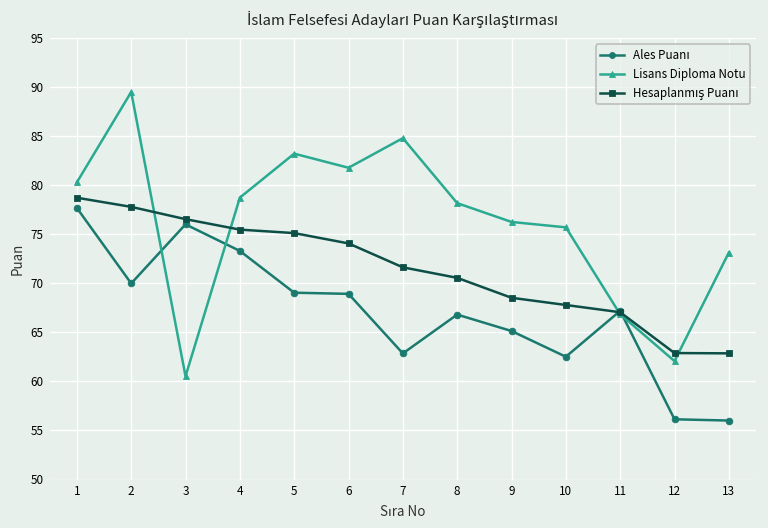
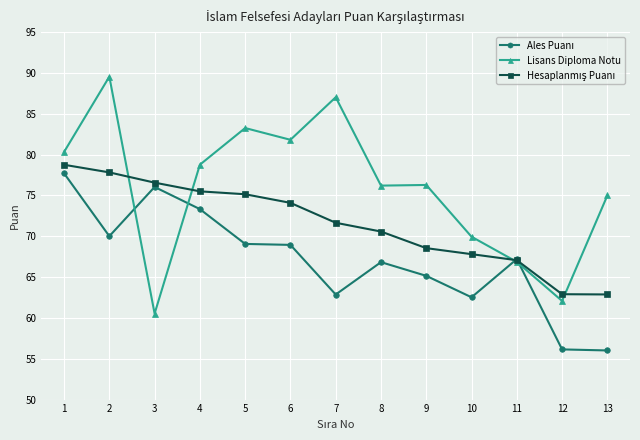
Lisans Diploma Notu, 7: 85 -> 87
Lisans Diploma Notu, 8: 78 -> 76
Lisans Diploma Notu, 10: 76 -> 70
Lisans Diploma Notu, 13: 73 -> 75
